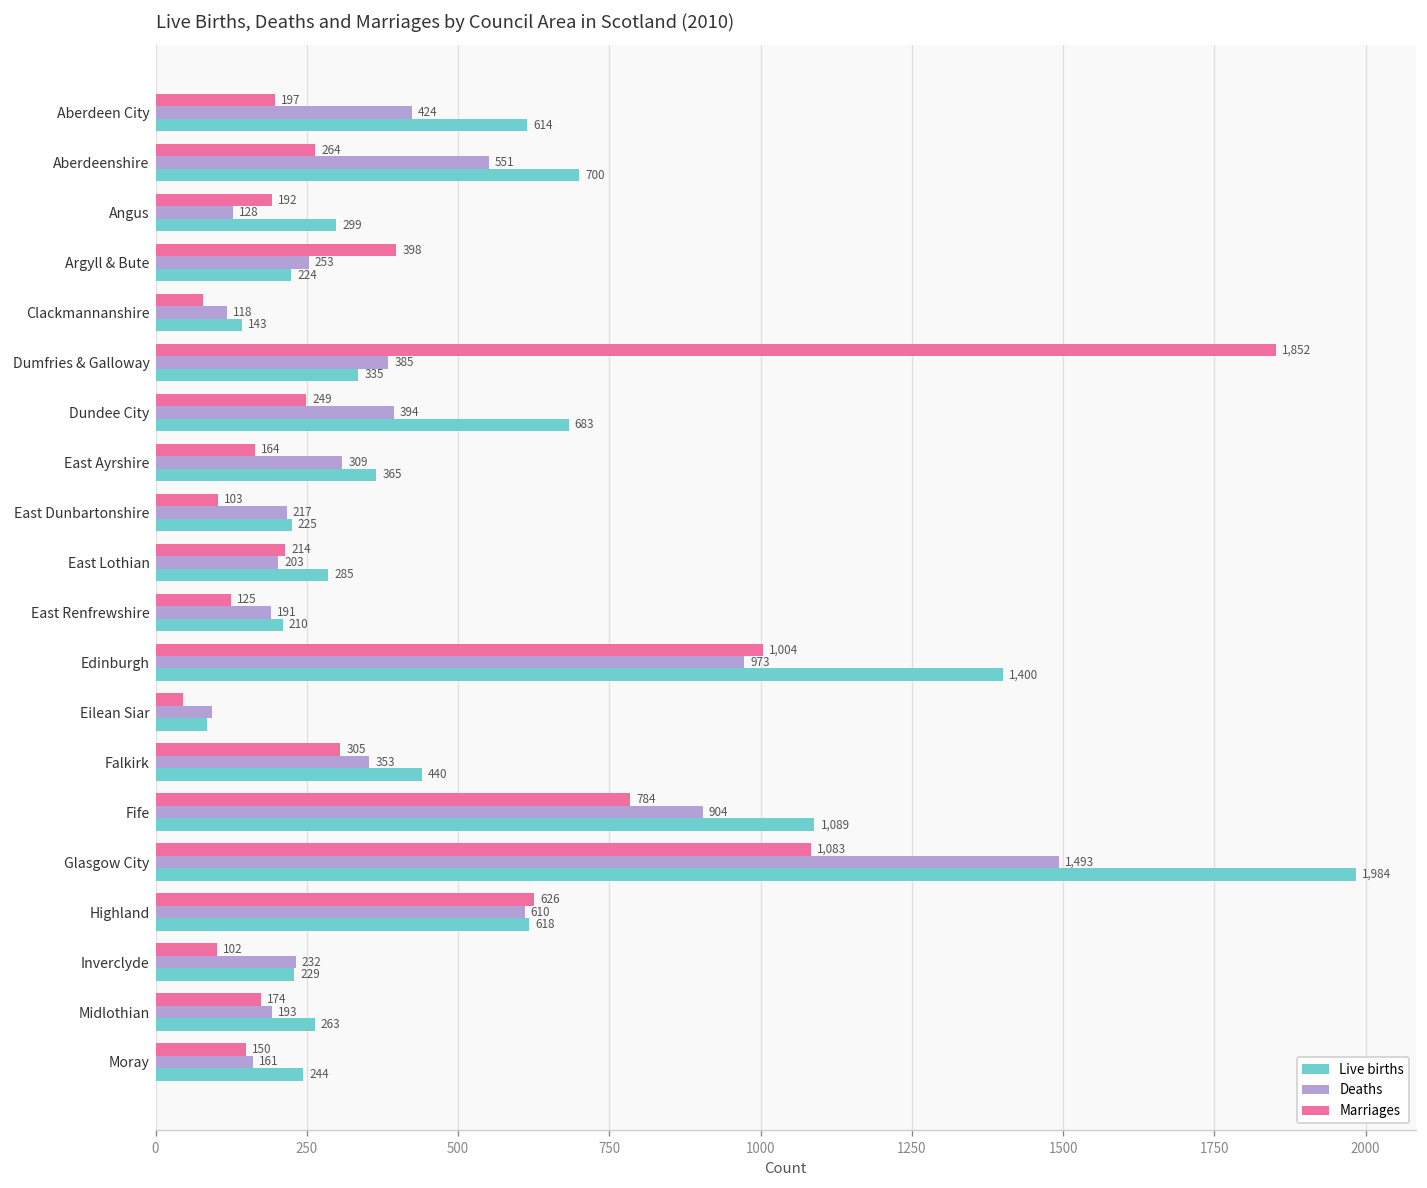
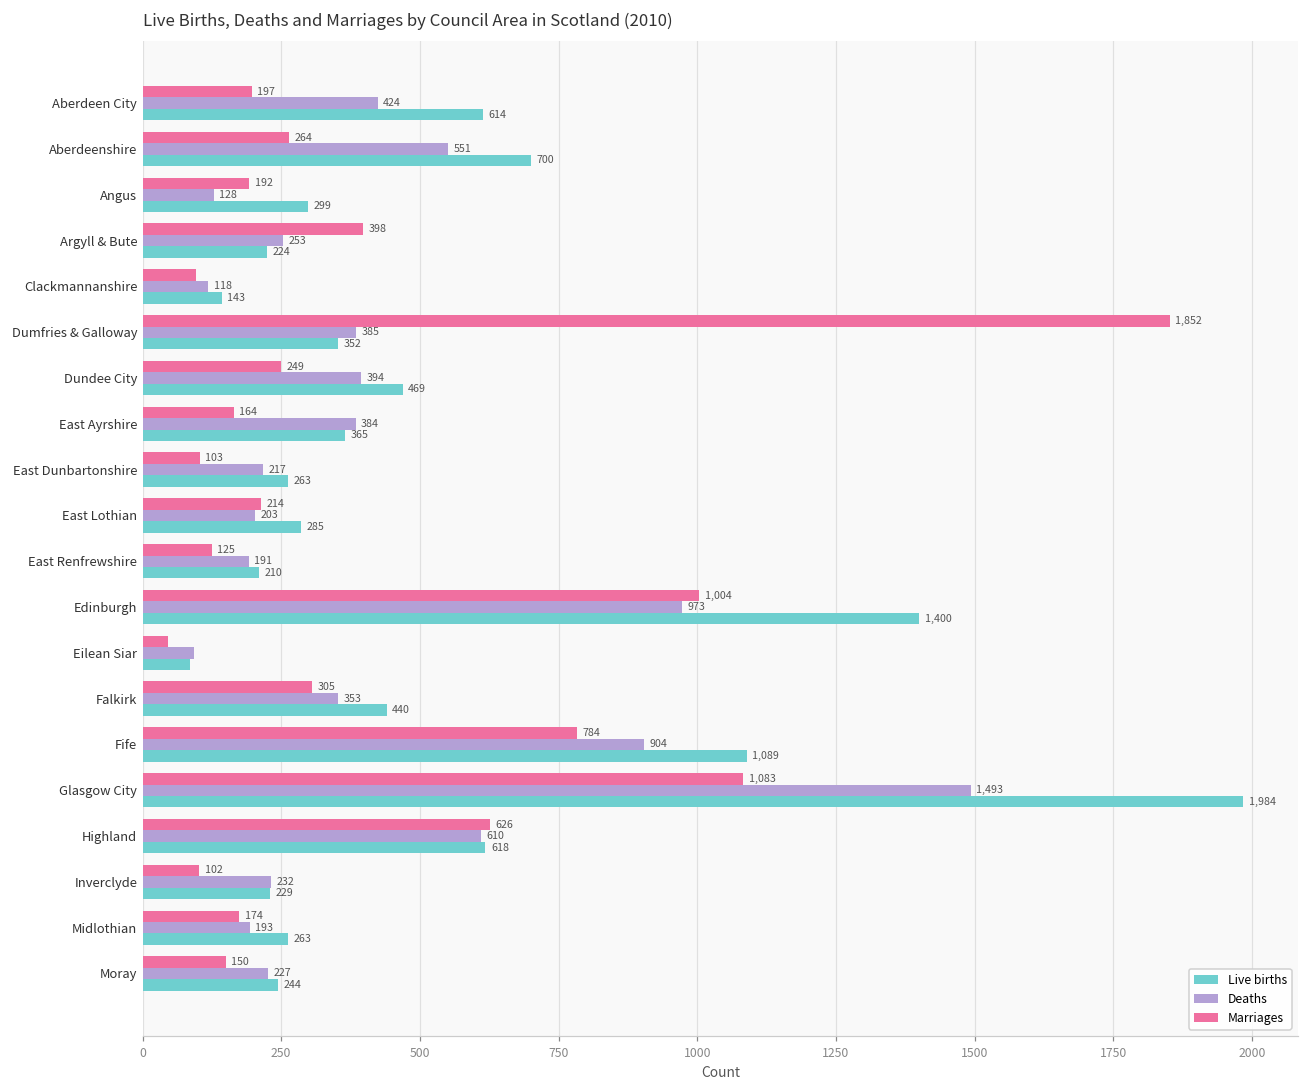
Marriages, Clackmannanshire: 80 -> 100
Live births, Dumfries & Galloway: 335 -> 352
Live births, Dundee City: 683 -> 469
Deaths, East Ayrshire: 309 -> 384
Live births, East Dunbartonshire: 225 -> 263
Deaths, Moray: 161 -> 227
